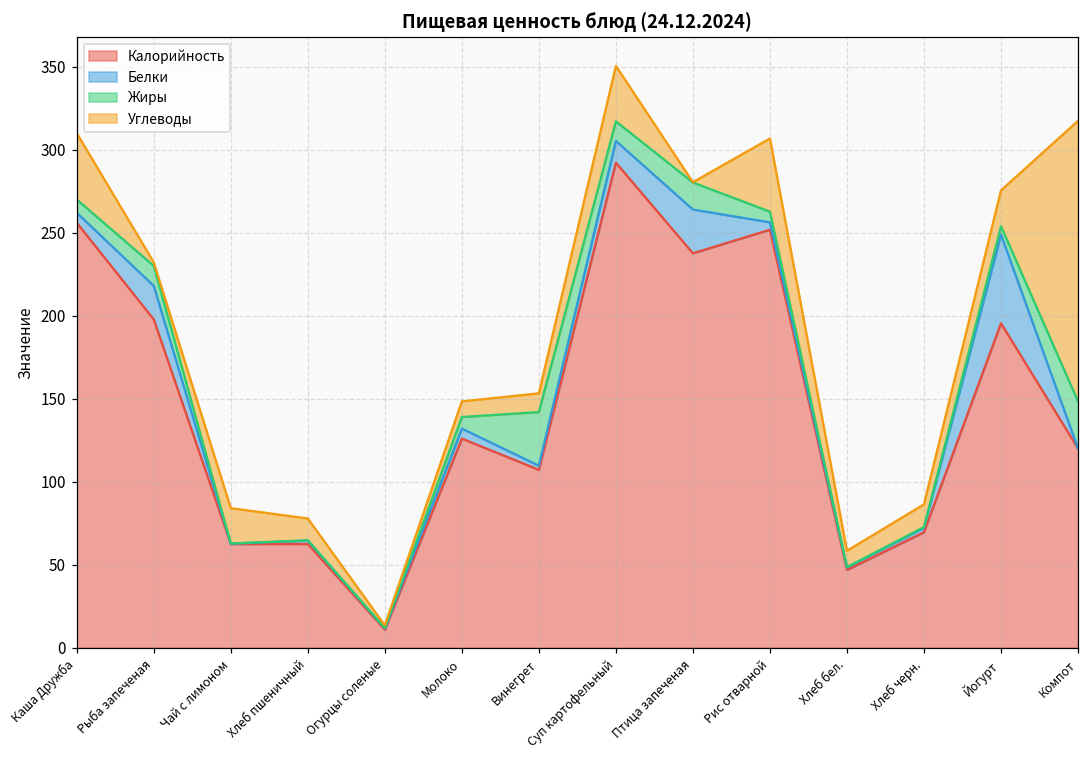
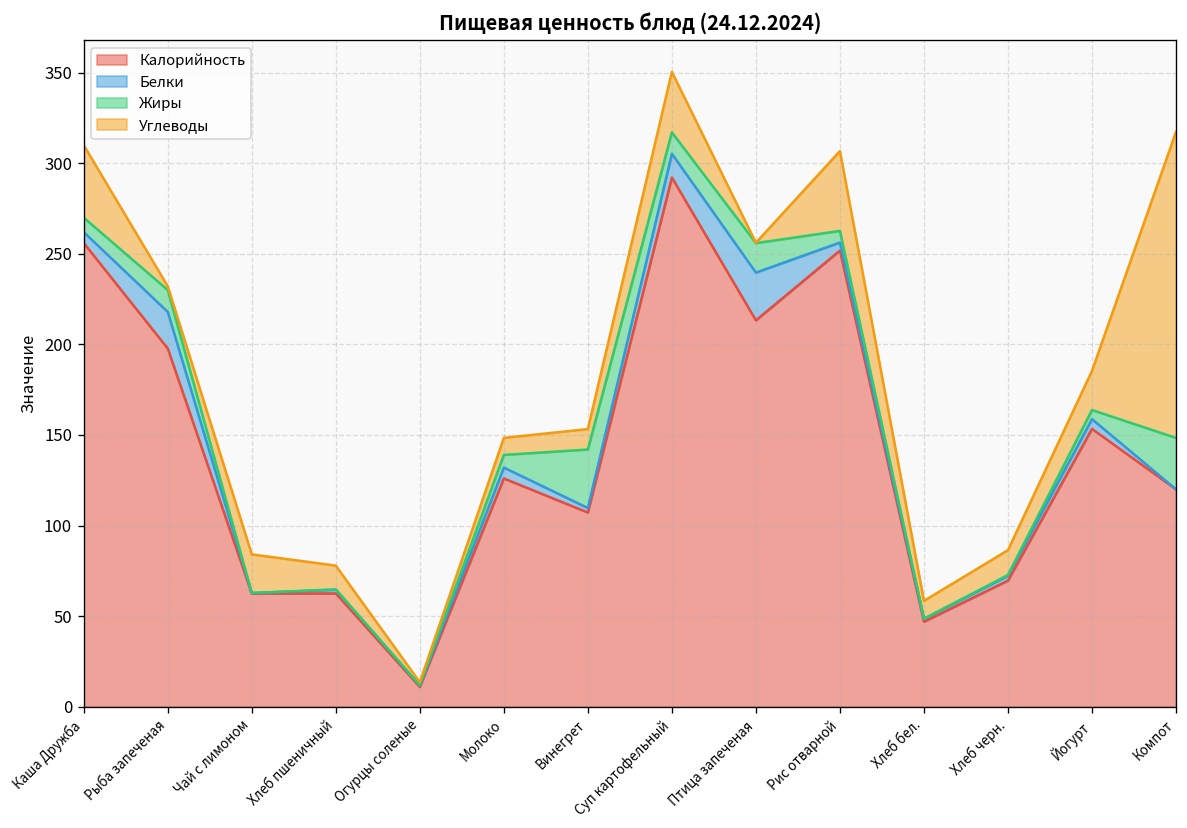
Калорийность, Птица запеченая: 238 -> 213
Калорийность, Йогурт: 195 -> 153
Белки, Йогурт: 53 -> 5
